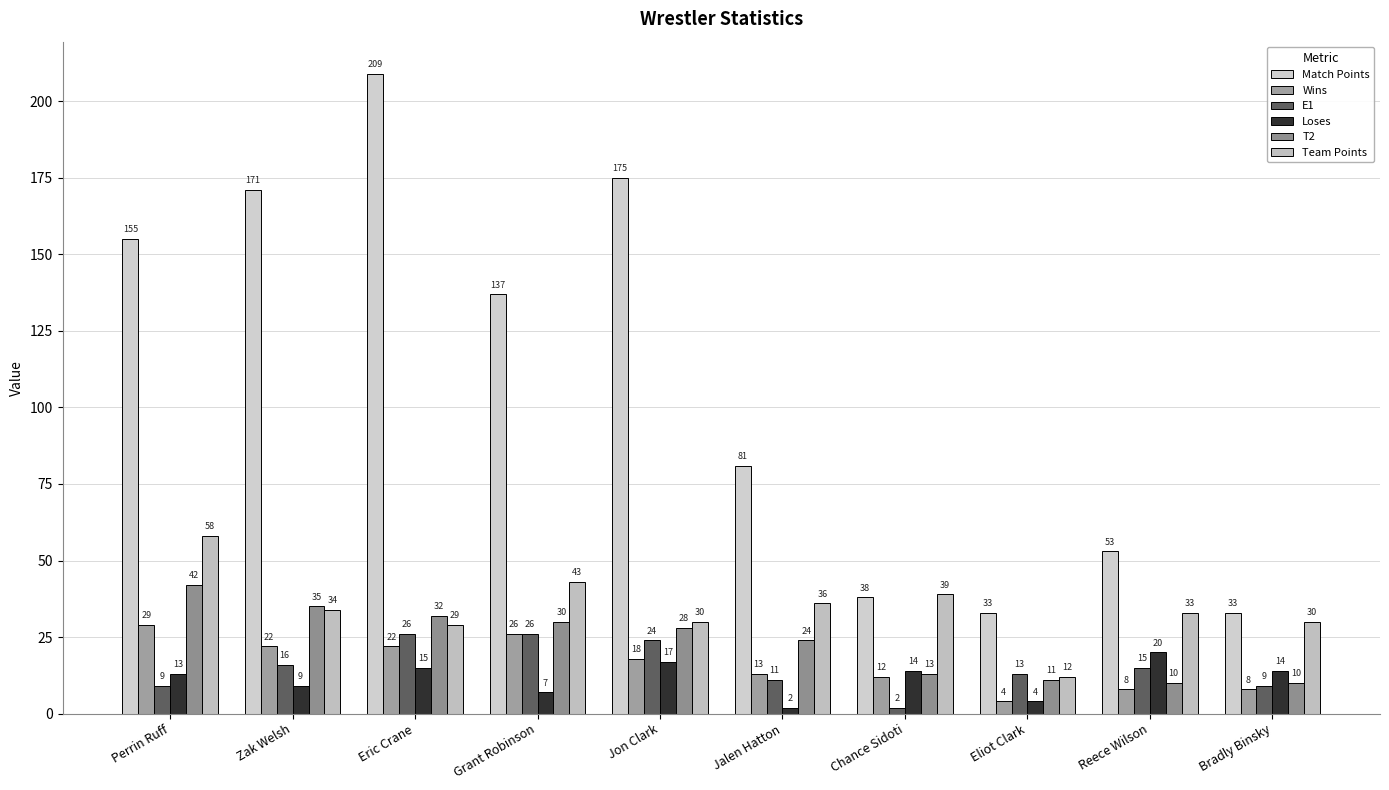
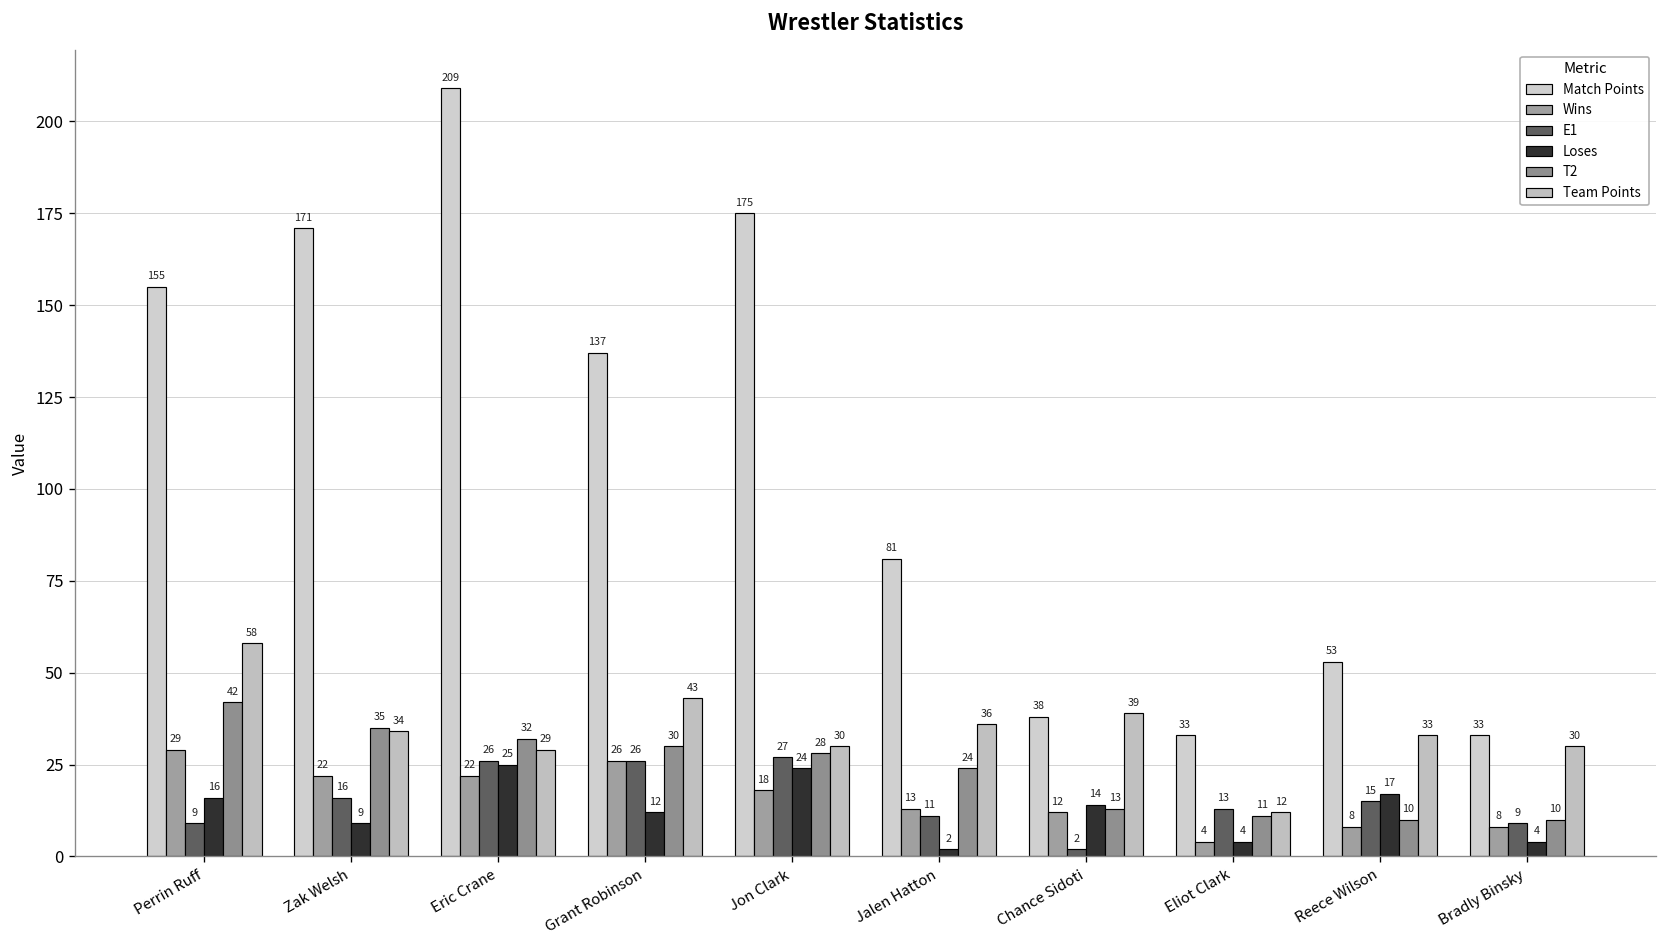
Loses, Perrin Ruff: 13 -> 16
Loses, Eric Crane: 15 -> 25
Loses, Grant Robinson: 7 -> 12
E1, Jon Clark: 24 -> 27
Loses, Jon Clark: 17 -> 24
Loses, Reece Wilson: 20 -> 17
Loses, Bradly Binsky: 14 -> 4
